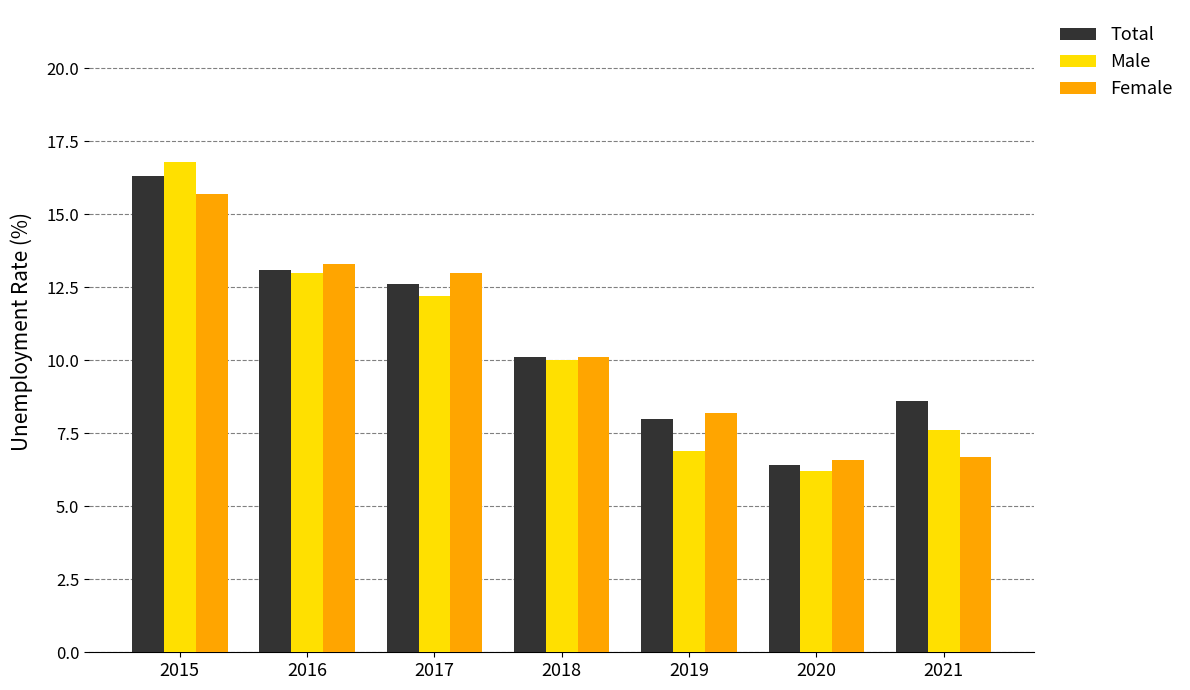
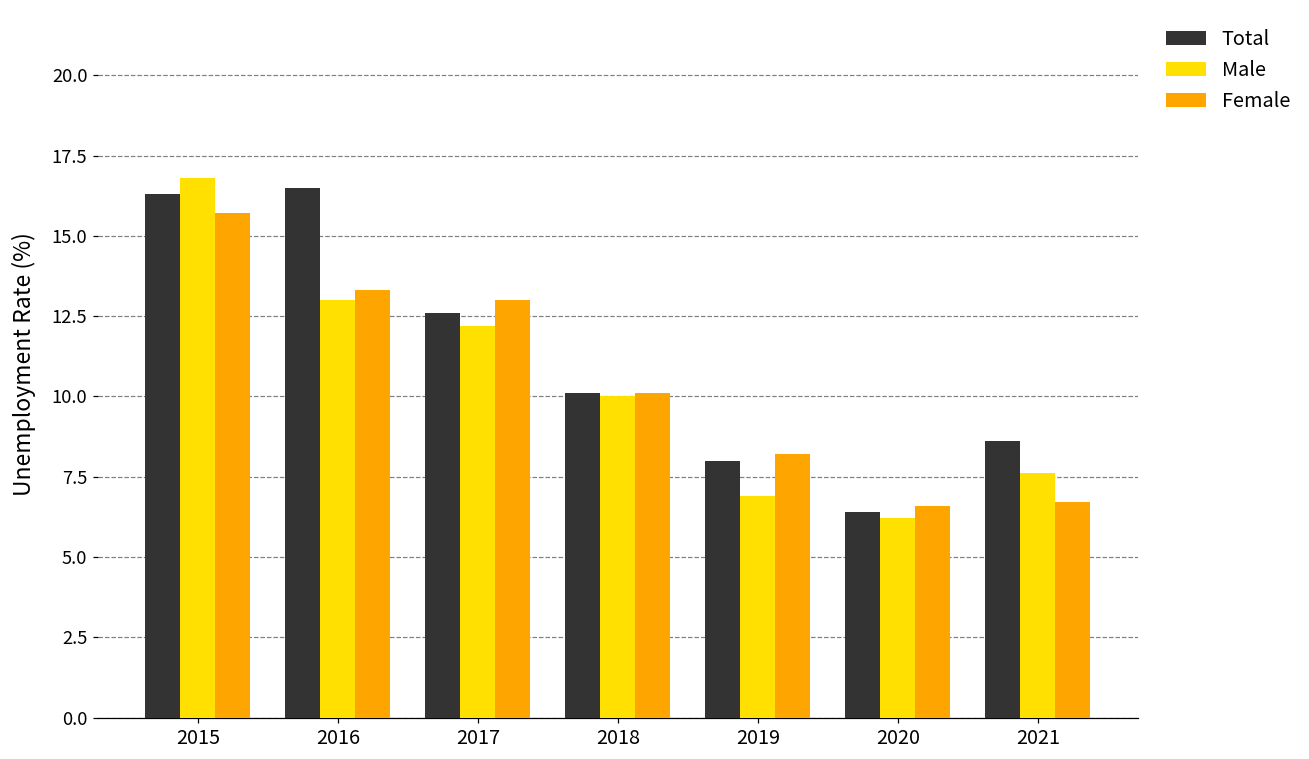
Total, 2016: 13.1 -> 16.5
